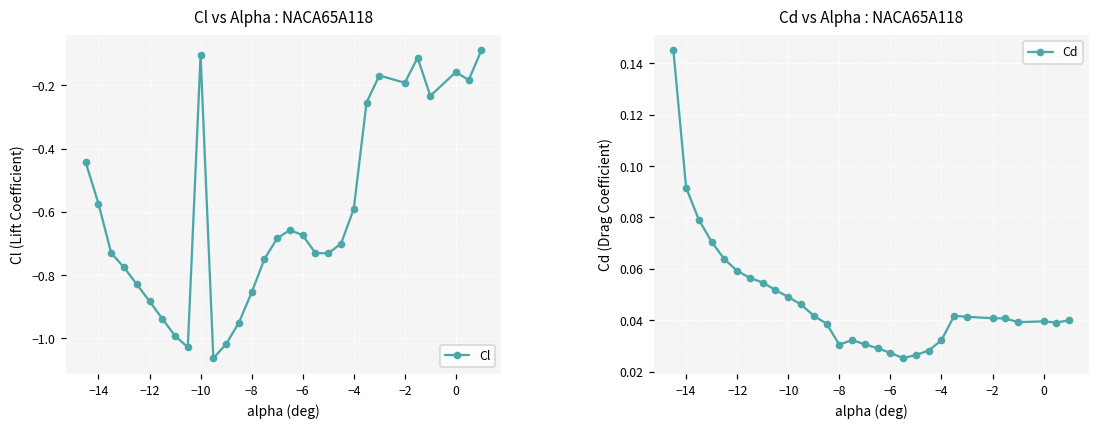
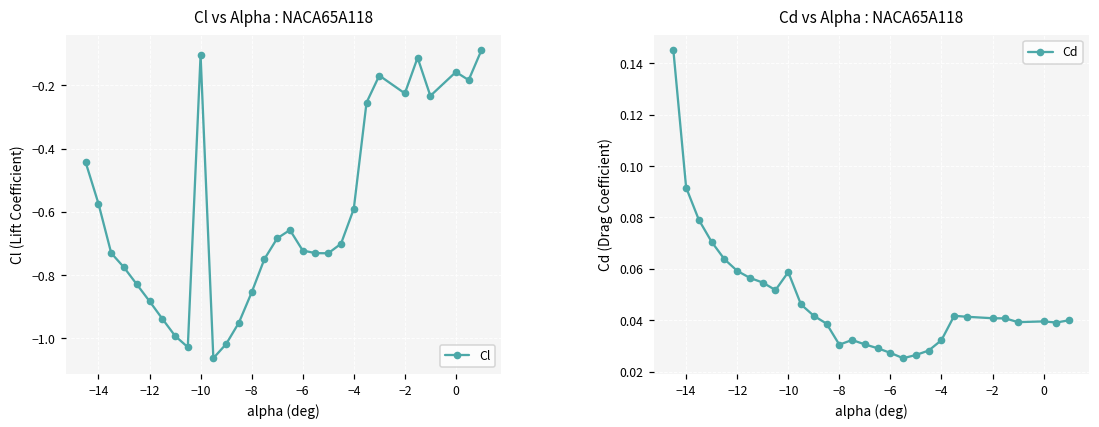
Cl vs Alpha : NACA65A118, −6: -0.67 -> -0.72
Cl vs Alpha : NACA65A118, −2: -0.19 -> -0.23
Cd vs Alpha : NACA65A118, −10: 0.049 -> 0.059
